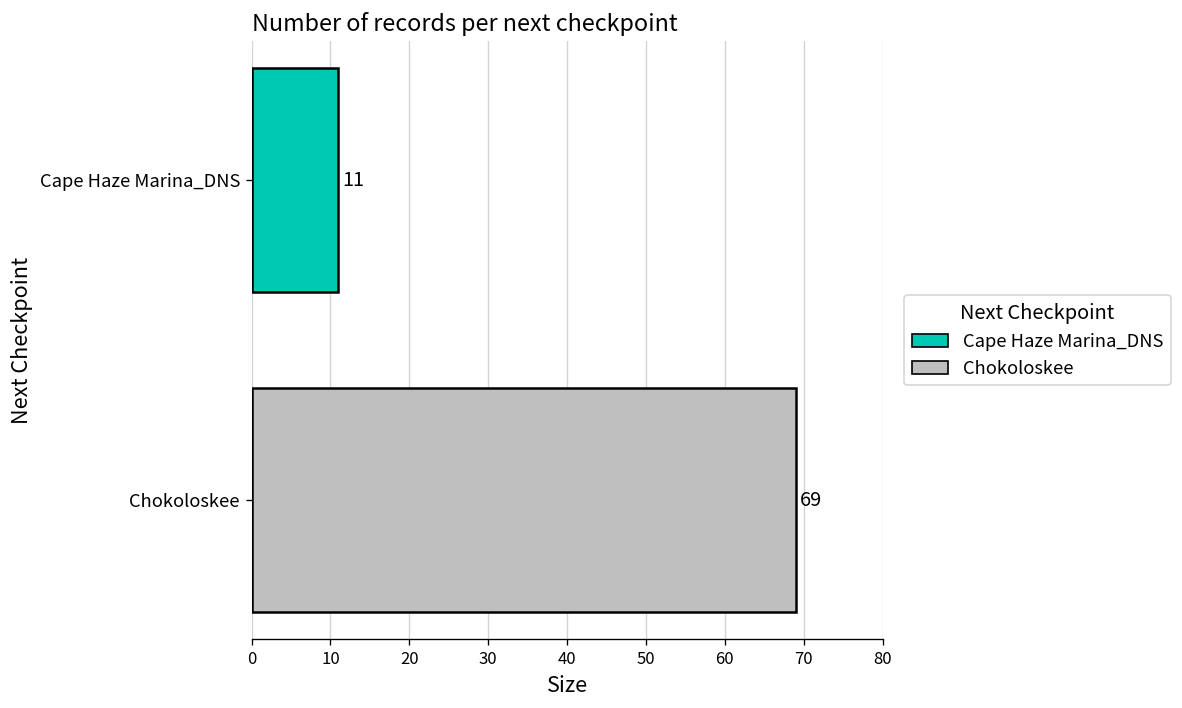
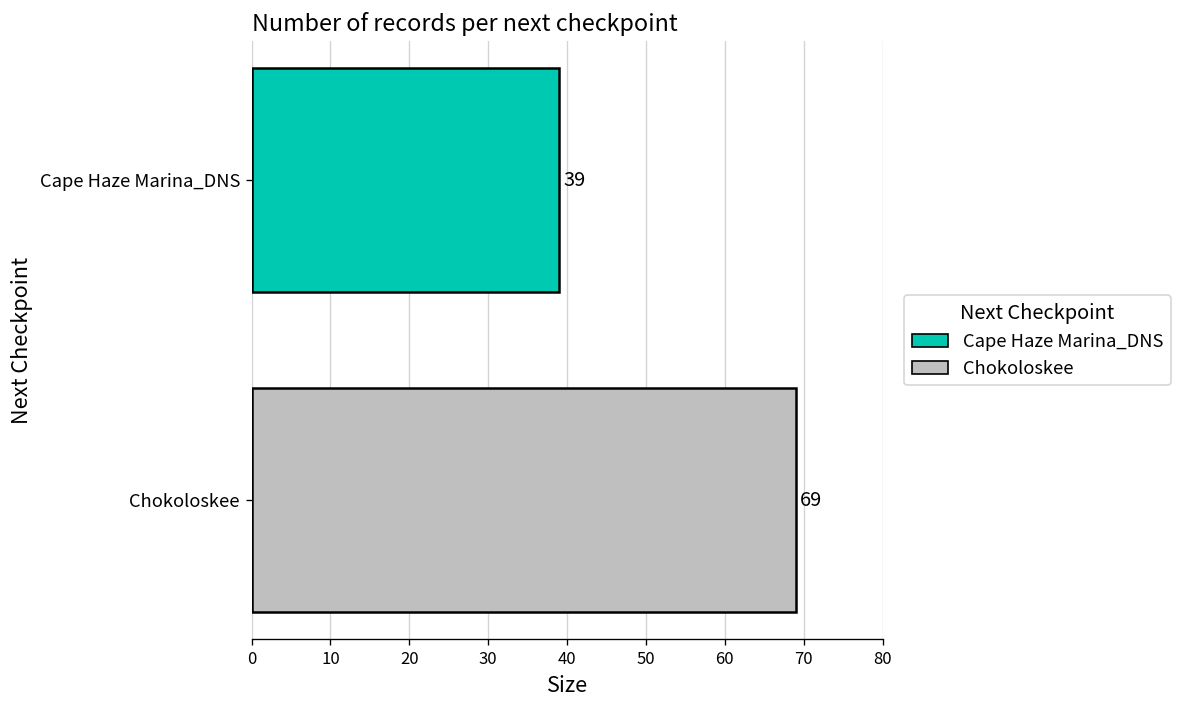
Cape Haze Marina_DNS: 11 -> 39
